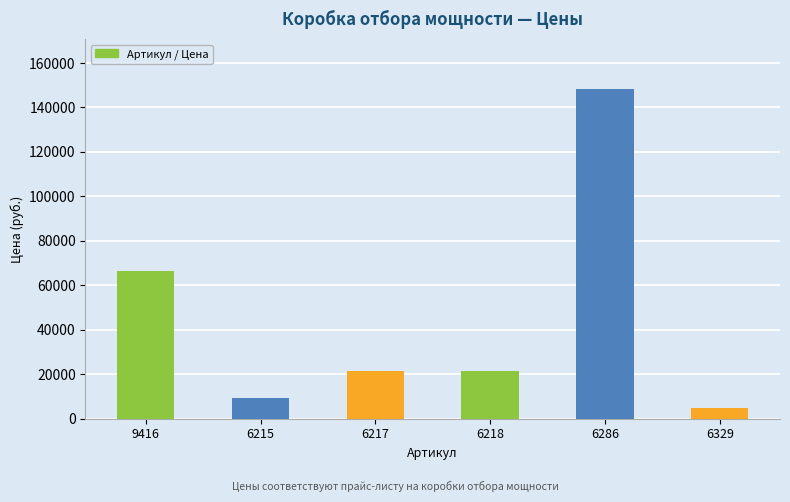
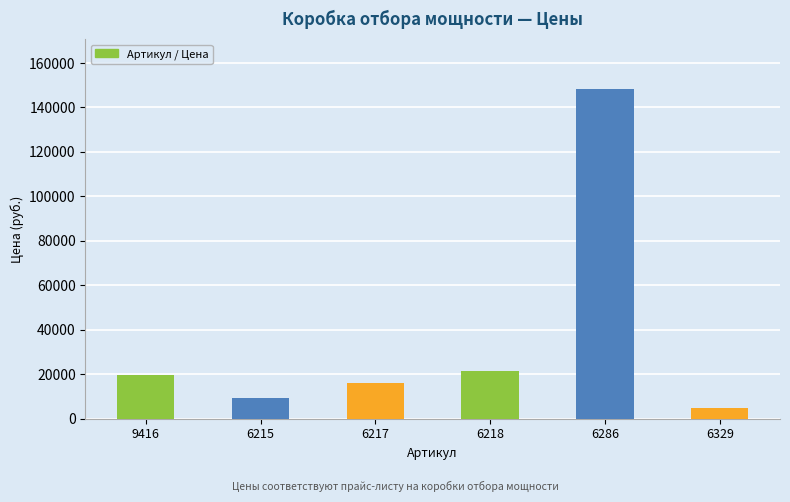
9416: 66000 -> 20000
6217: 22000 -> 16000
